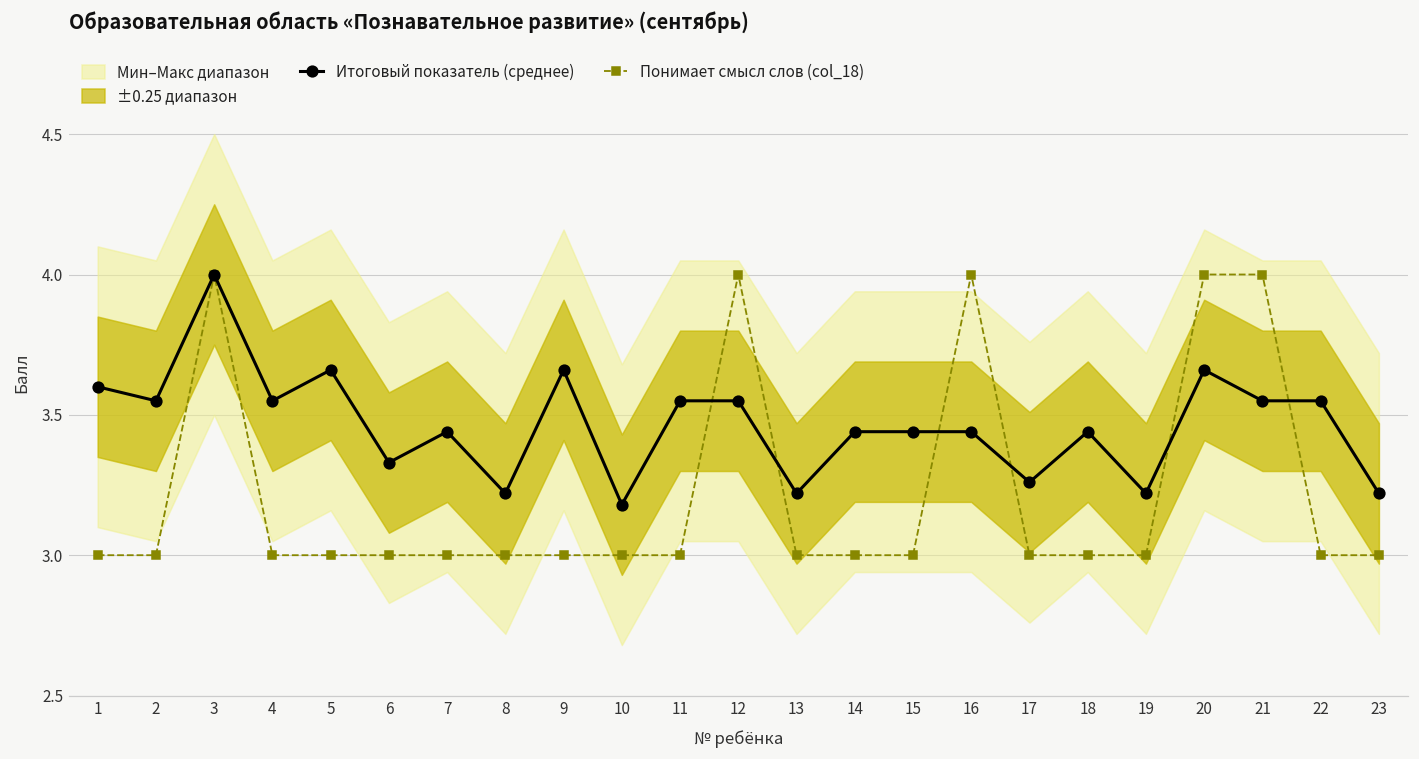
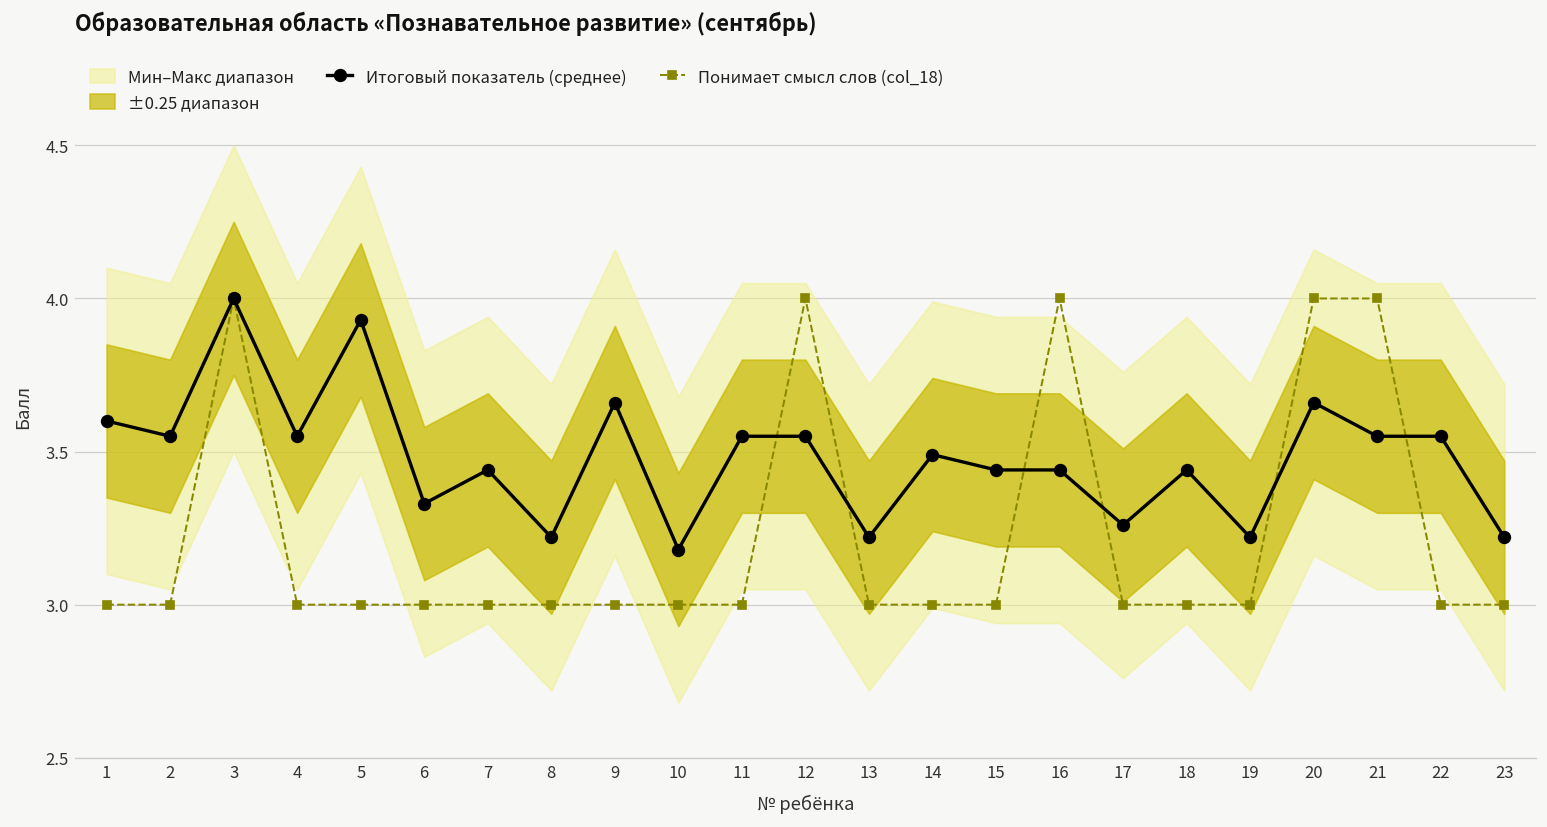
Итоговый показатель (среднее), 5: 3.66 -> 3.93
Итоговый показатель (среднее), 14: 3.44 -> 3.49
